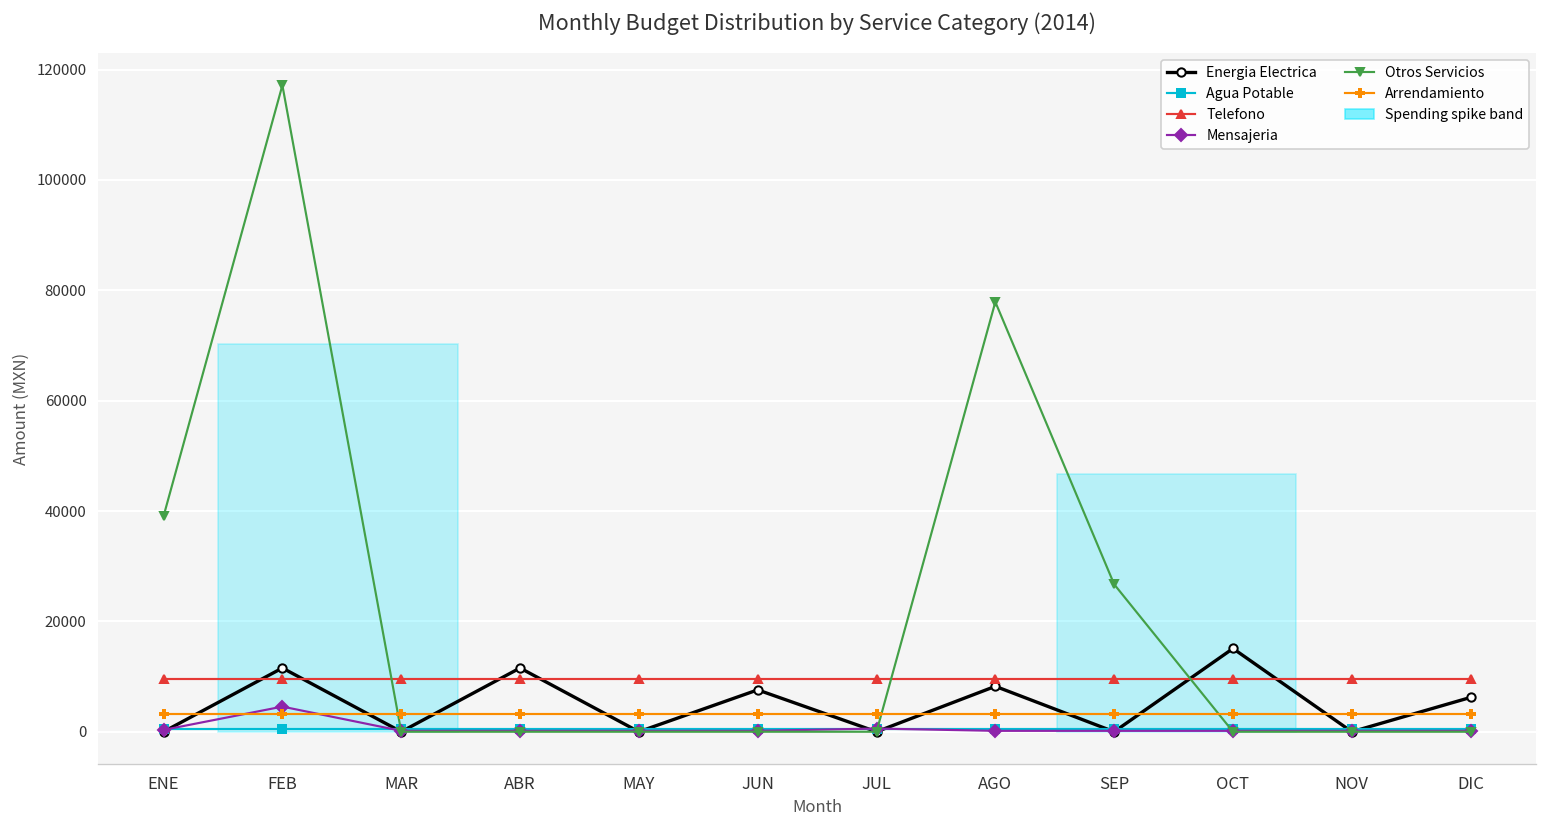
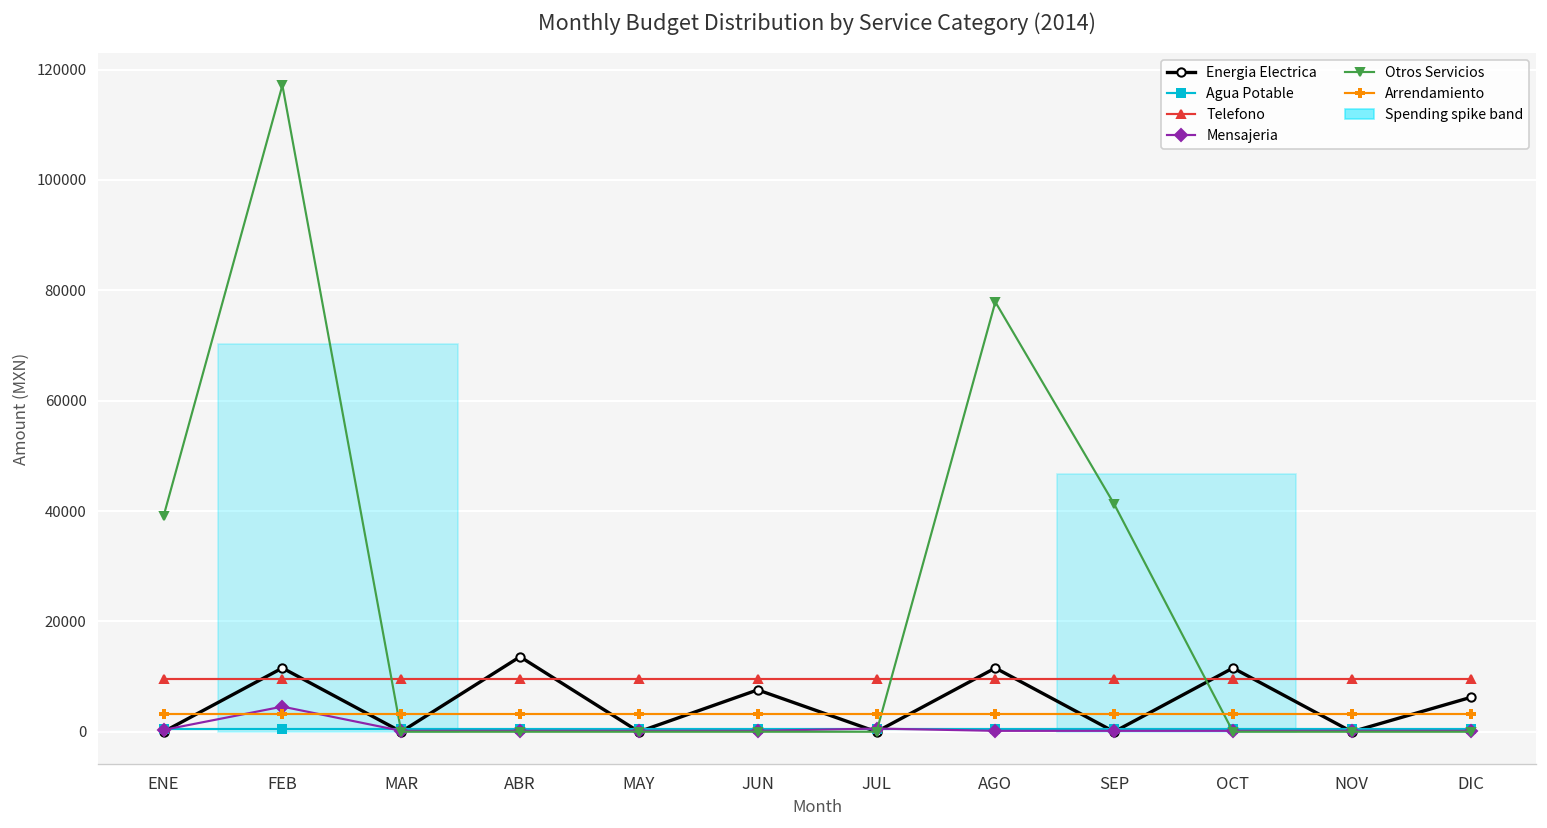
Energia Electrica, ABR: 12000 -> 14000
Energia Electrica, AGO: 8000 -> 12000
Otros Servicios, SEP: 27000 -> 41000
Energia Electrica, OCT: 15000 -> 12000
